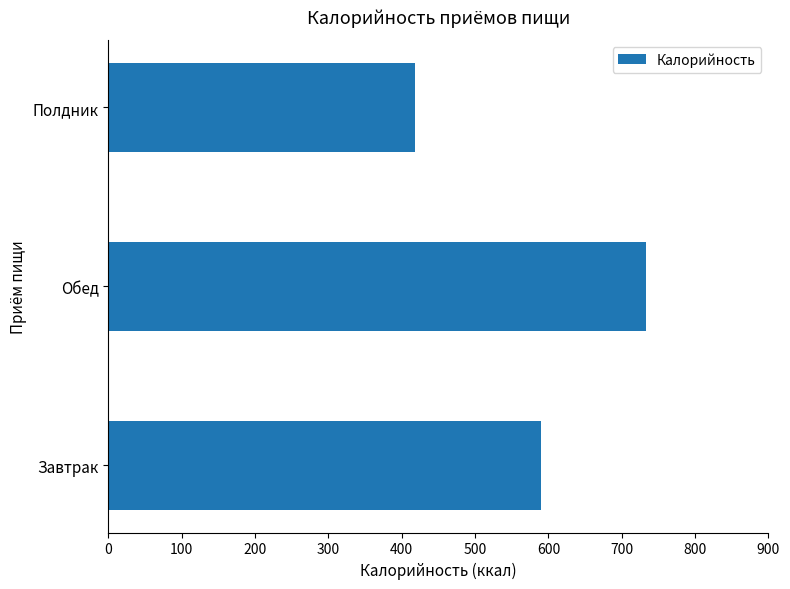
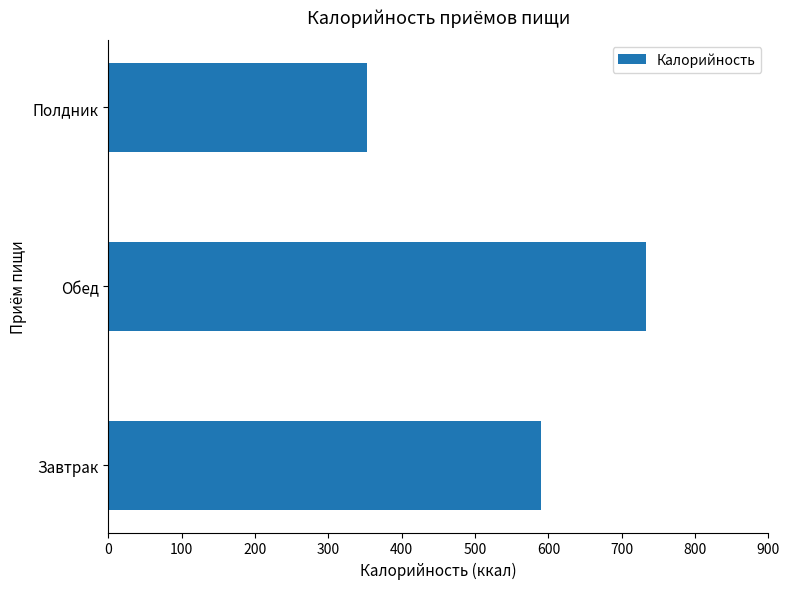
Полдник: 420 -> 350
